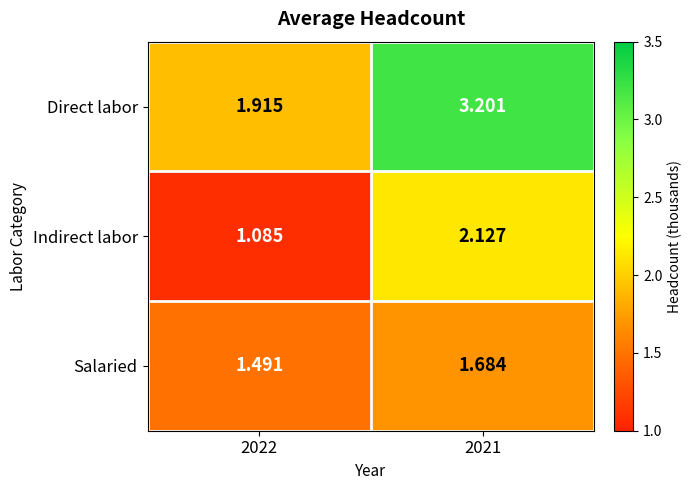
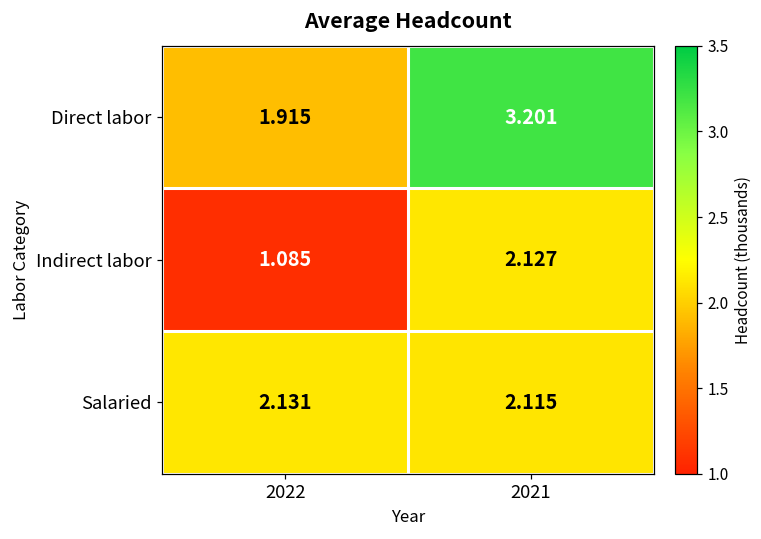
Salaried, 2022: 1.491 -> 2.131
Salaried, 2021: 1.684 -> 2.115
